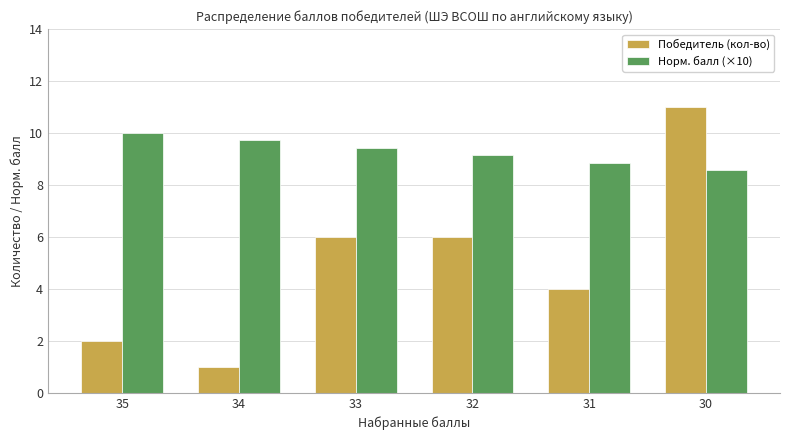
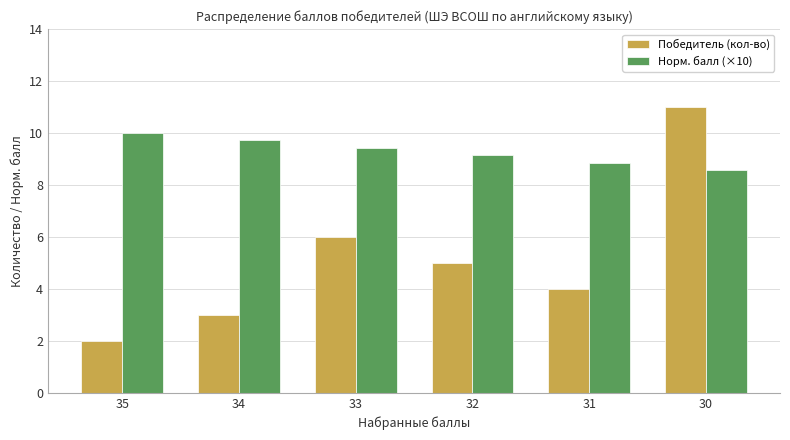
Победитель (кол-во), 34: 1 -> 3
Победитель (кол-во), 32: 6 -> 5
